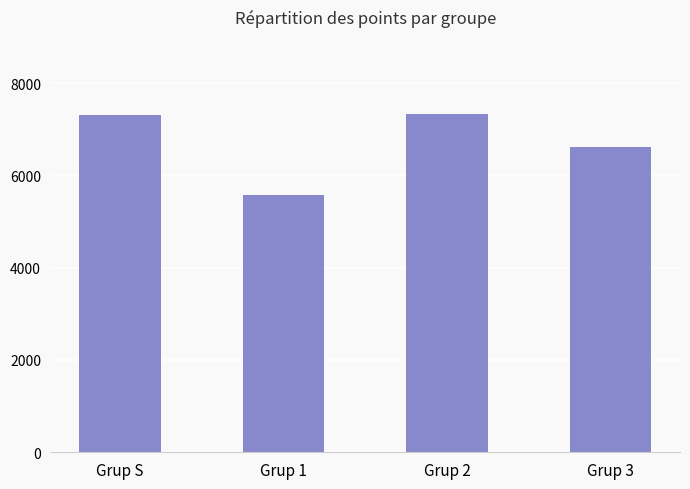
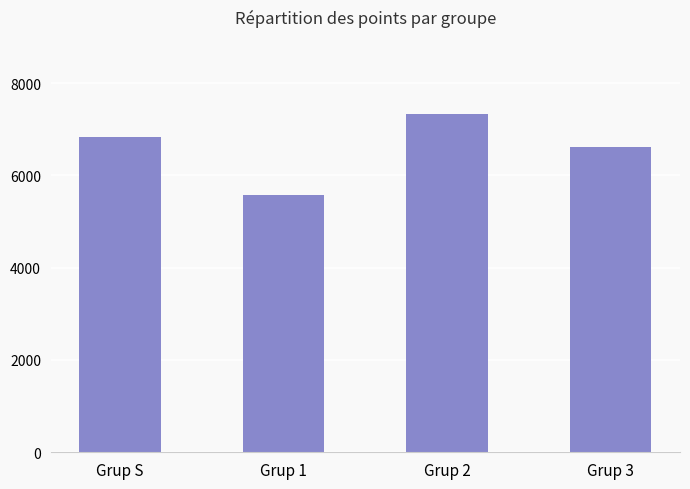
Grup S: 7300 -> 6800
